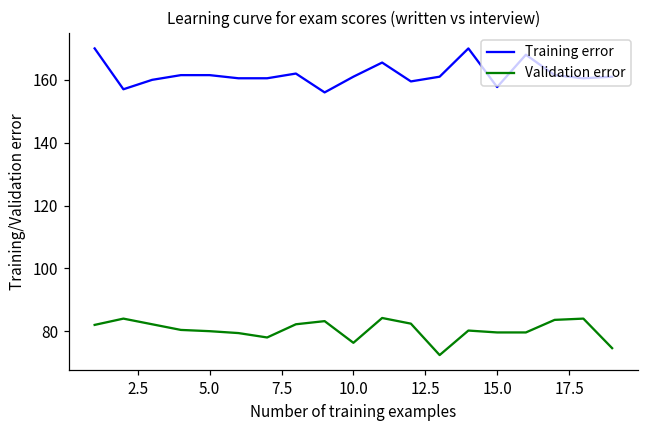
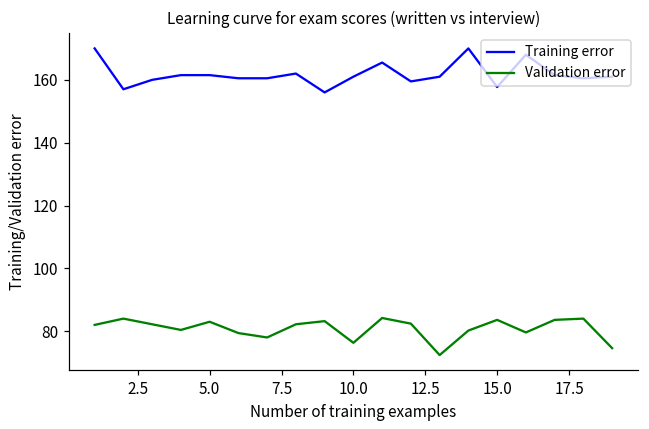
Validation error, 5.0: 80 -> 83
Validation error, 15.0: 80 -> 84
